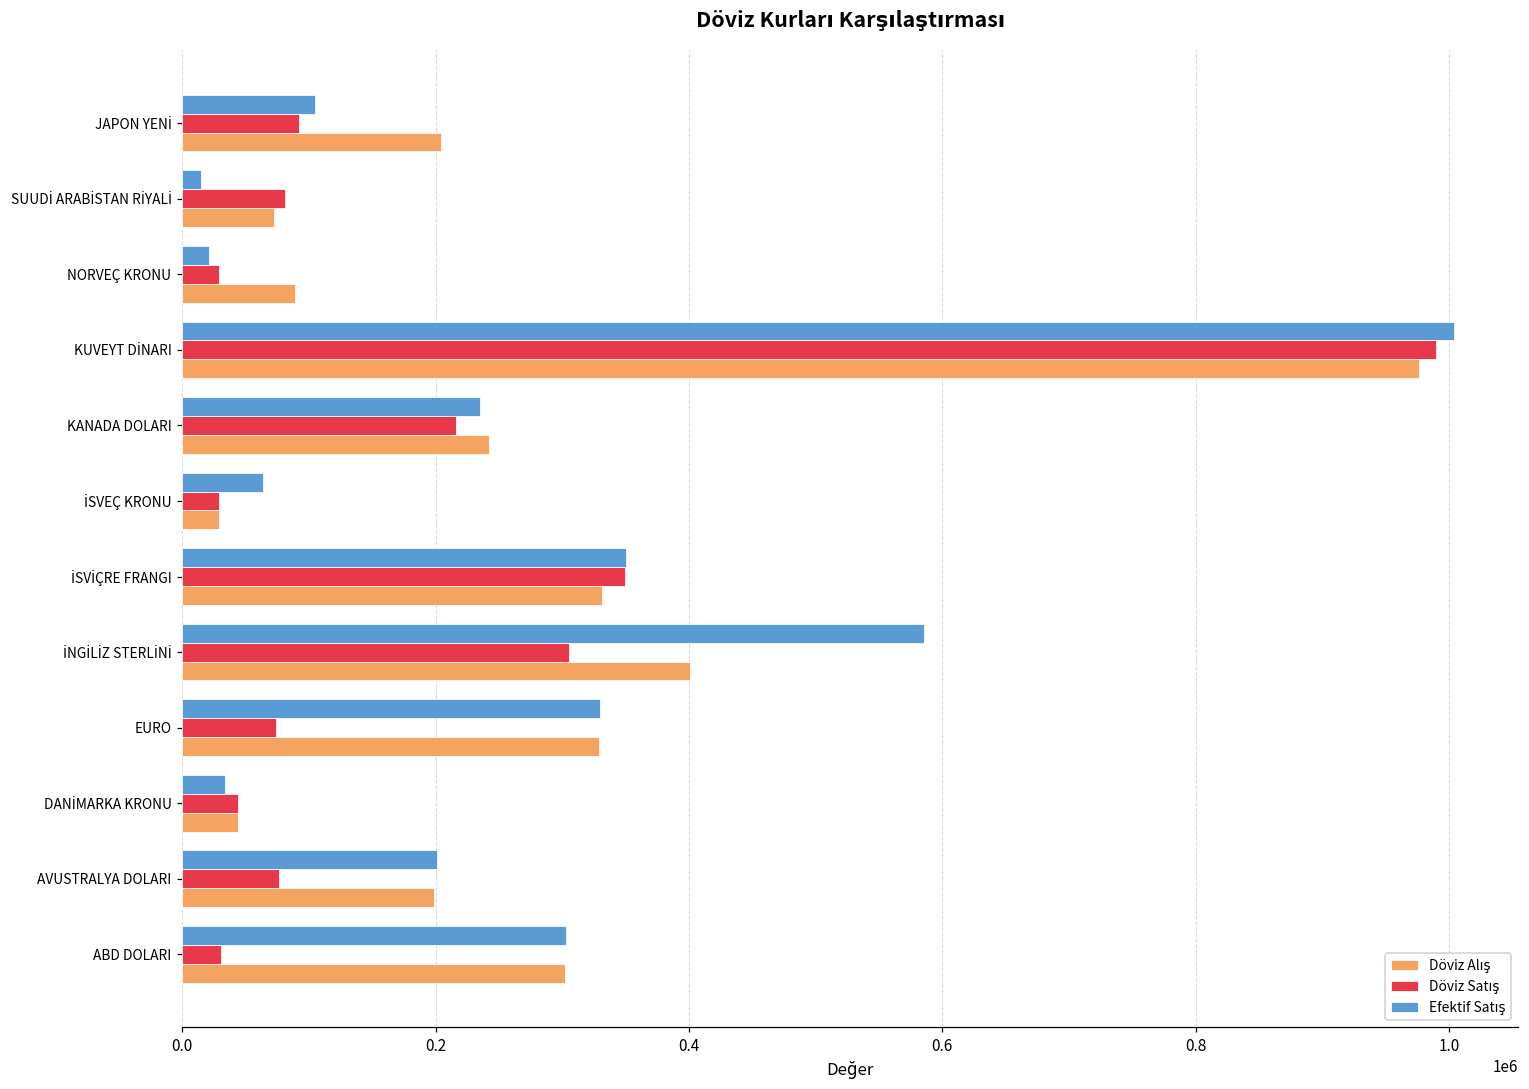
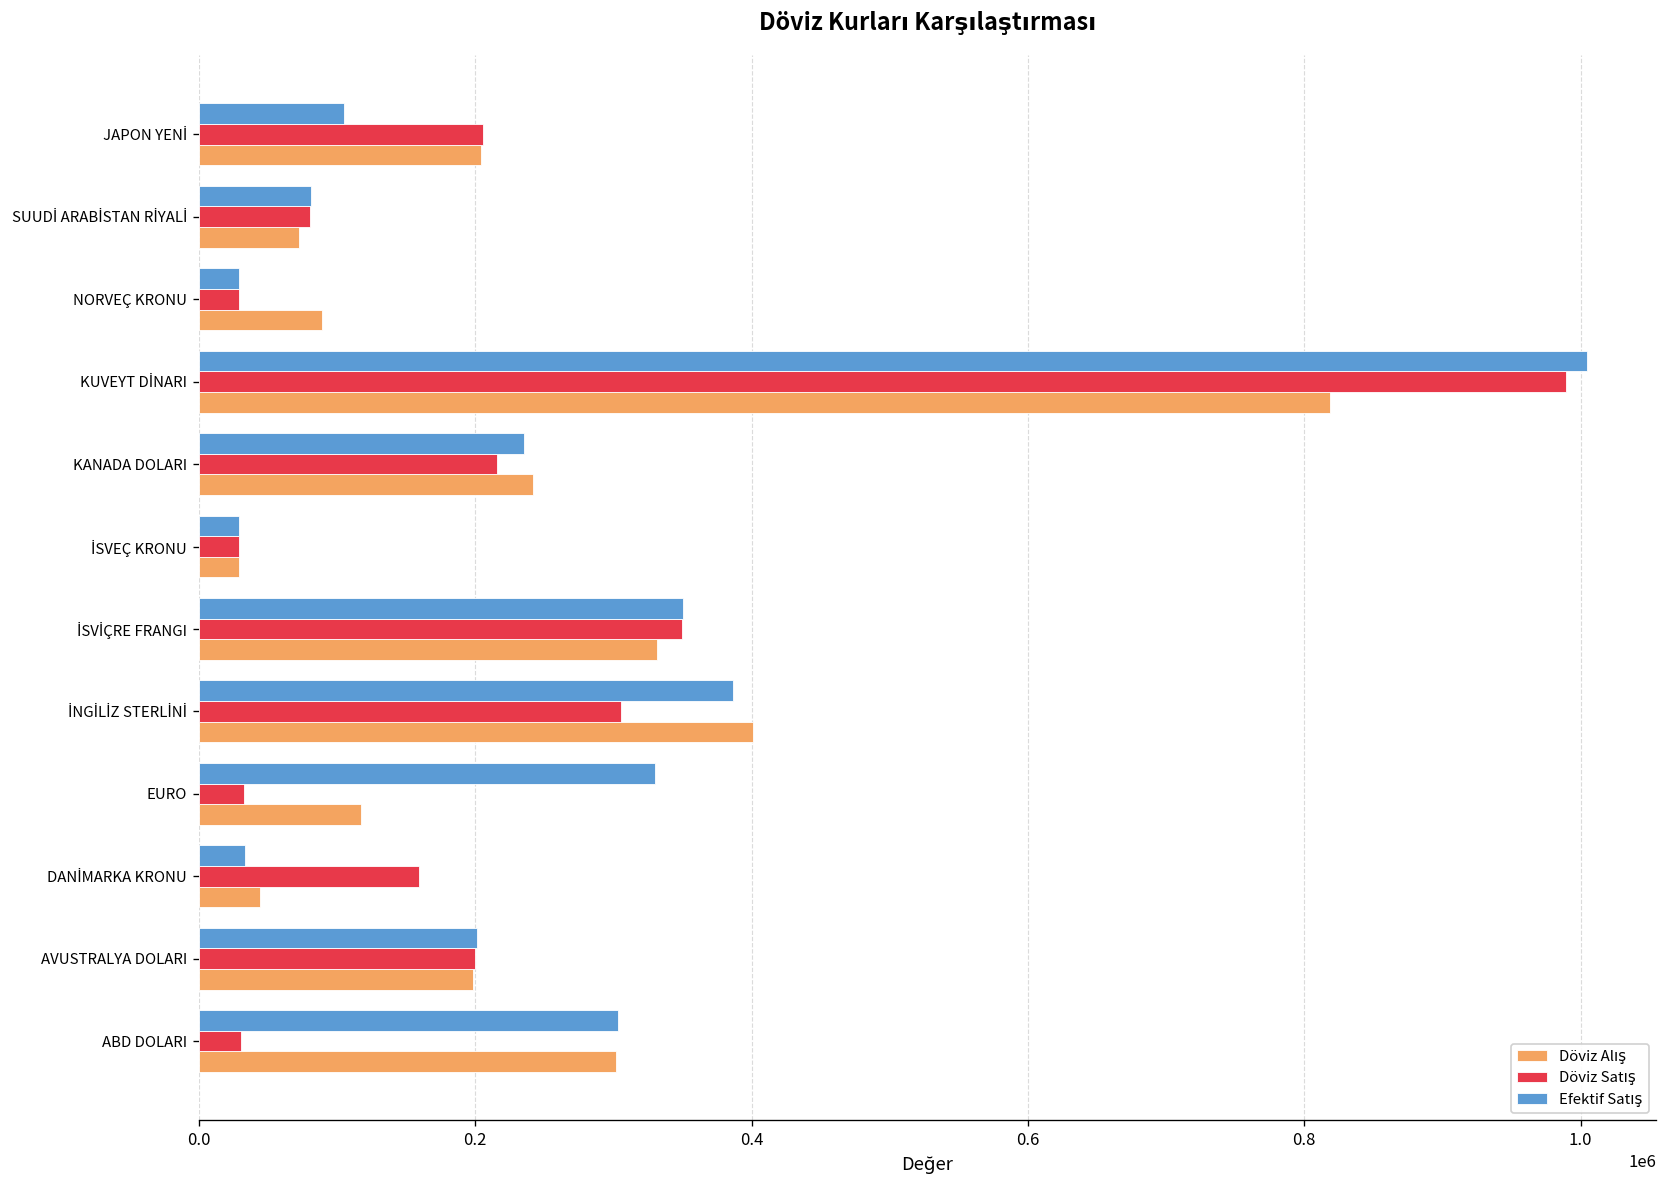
Döviz Satış, JAPON YENİ: 92000 -> 206000
Efektif Satış, SUUDİ ARABİSTAN RİYALİ: 15000 -> 81000
Efektif Satış, NORVEÇ KRONU: 21000 -> 29000
Döviz Alış, KUVEYT DİNARI: 977000 -> 819000
Efektif Satış, İSVEÇ KRONU: 63000 -> 29000
Efektif Satış, İNGİLİZ STERLİNİ: 585000 -> 387000
Döviz Satış, EURO: 74000 -> 33000
Döviz Alış, EURO: 329000 -> 117000
Döviz Satış, DANİMARKA KRONU: 44000 -> 159000
Döviz Satış, AVUSTRALYA DOLARI: 77000 -> 200000
